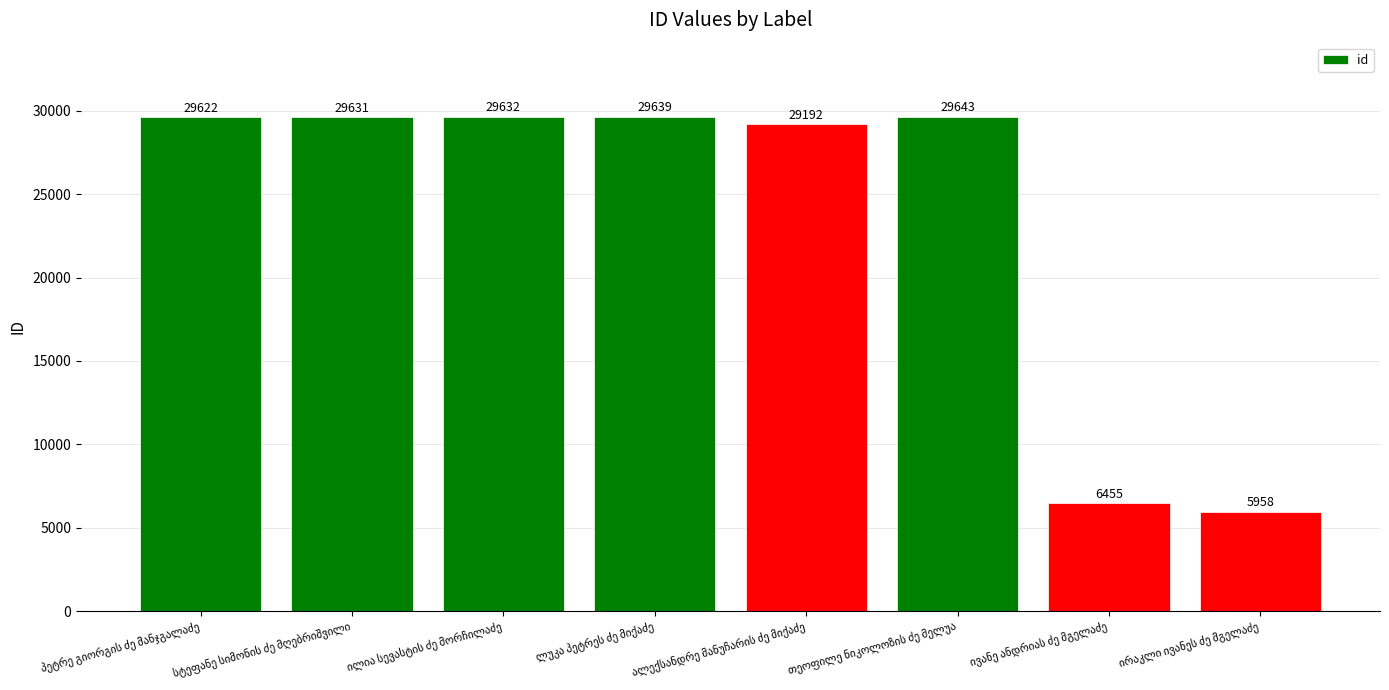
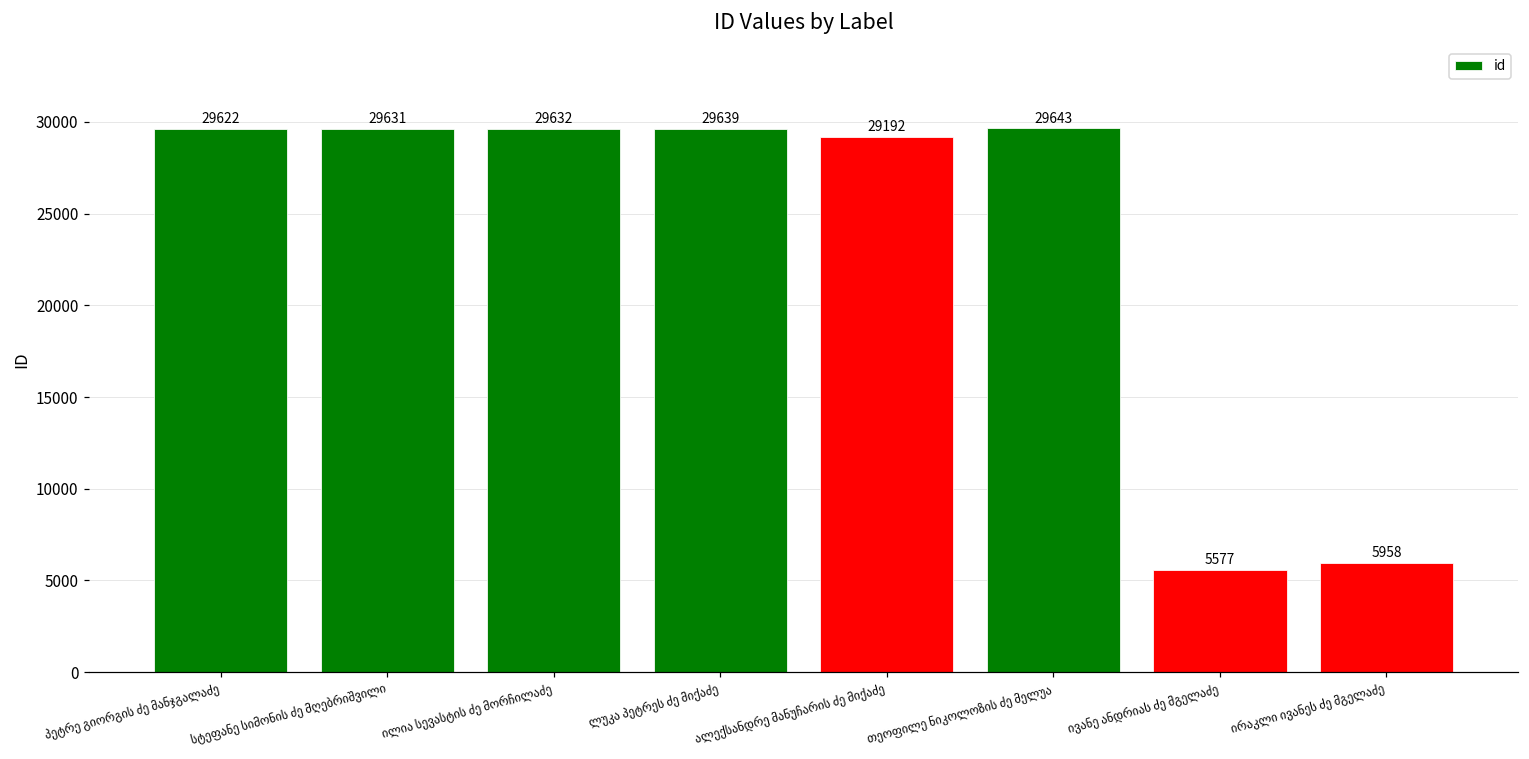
ივანე ანდრიას ძე მგელაძე: 6455 -> 5577
